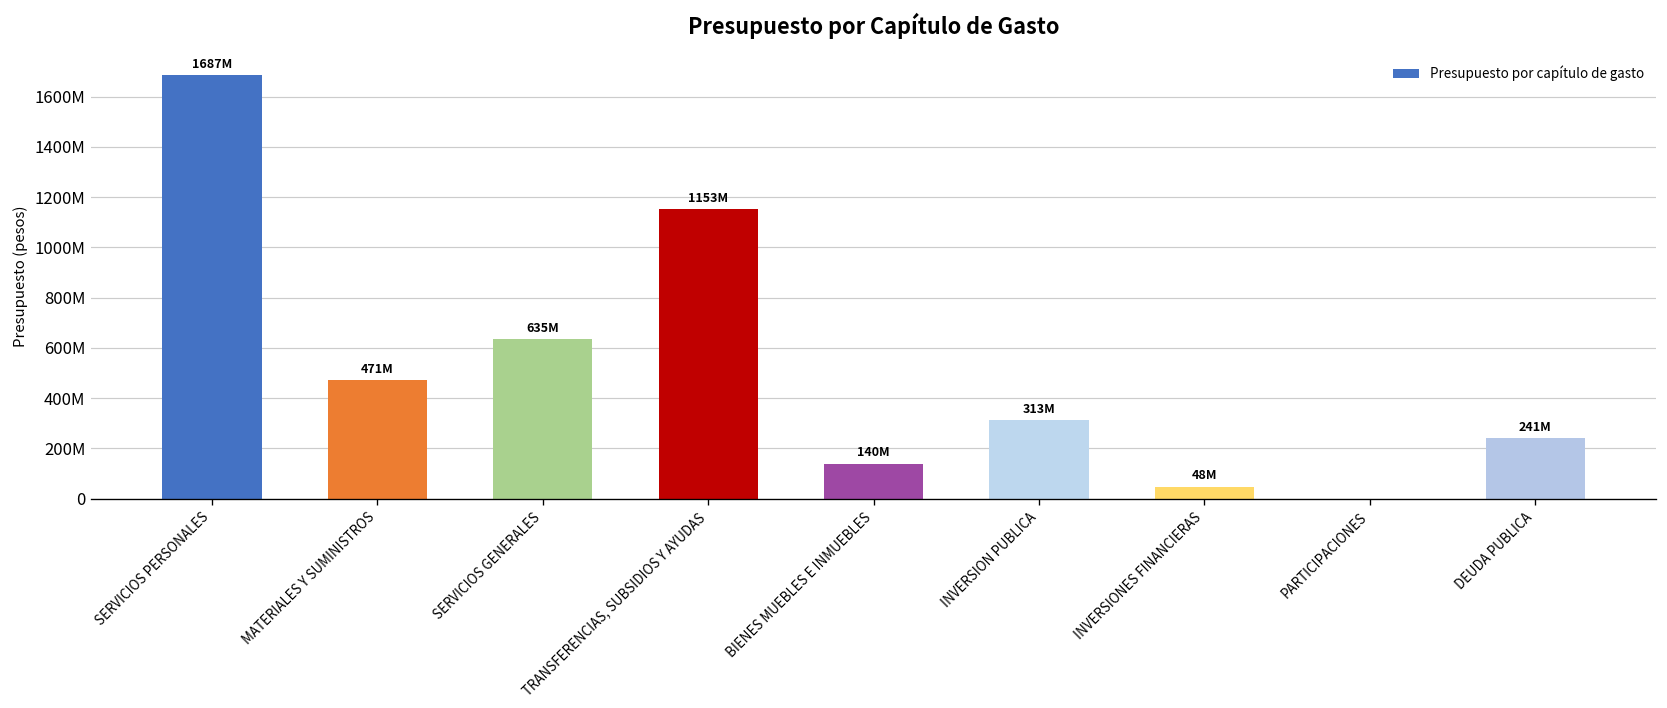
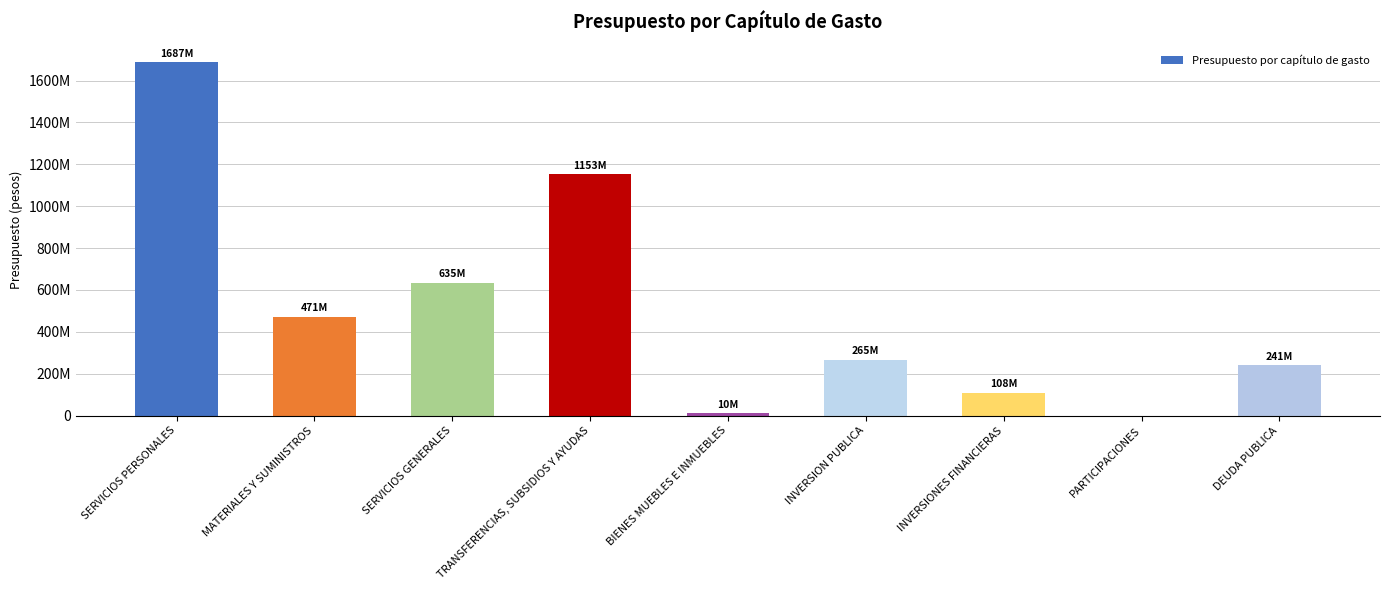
BIENES MUEBLES E INMUEBLES: 140M -> 10M
INVERSION PUBLICA: 313M -> 265M
INVERSIONES FINANCIERAS: 48M -> 108M
